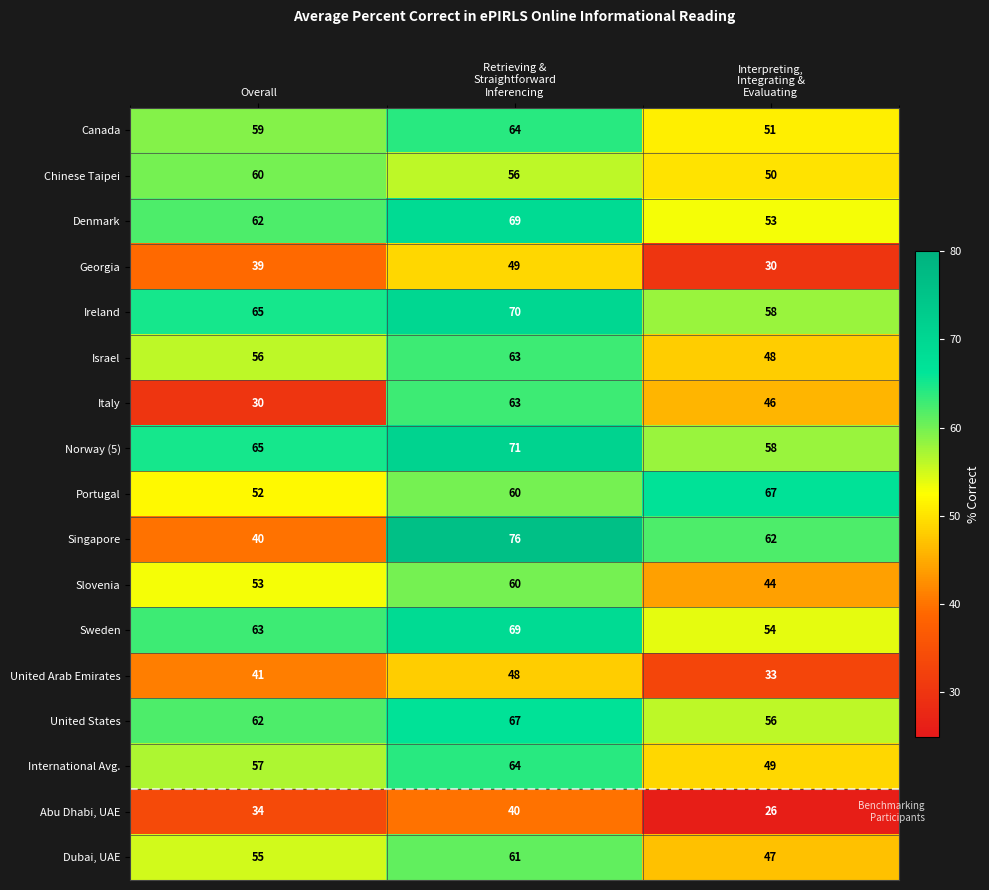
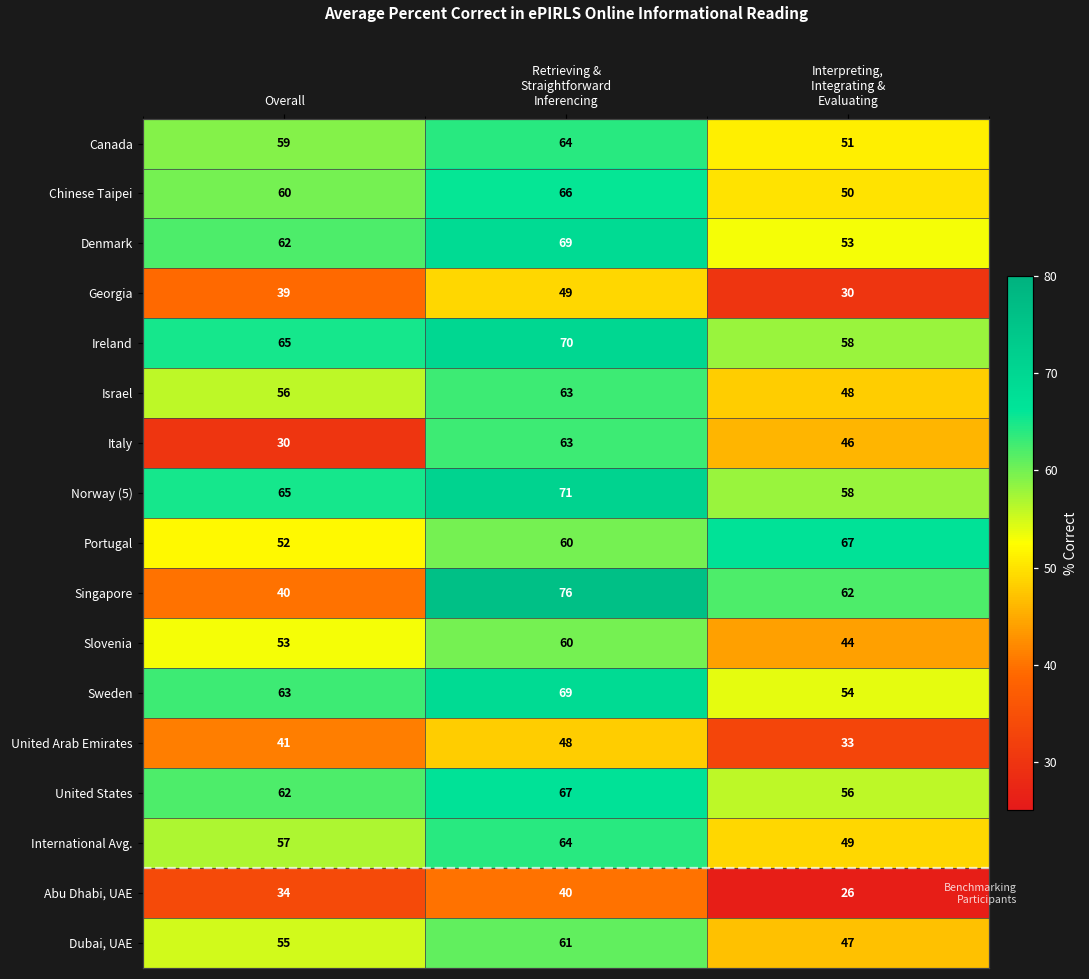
Chinese Taipei, Retrieving & Straightforward Inferencing: 56 -> 66
